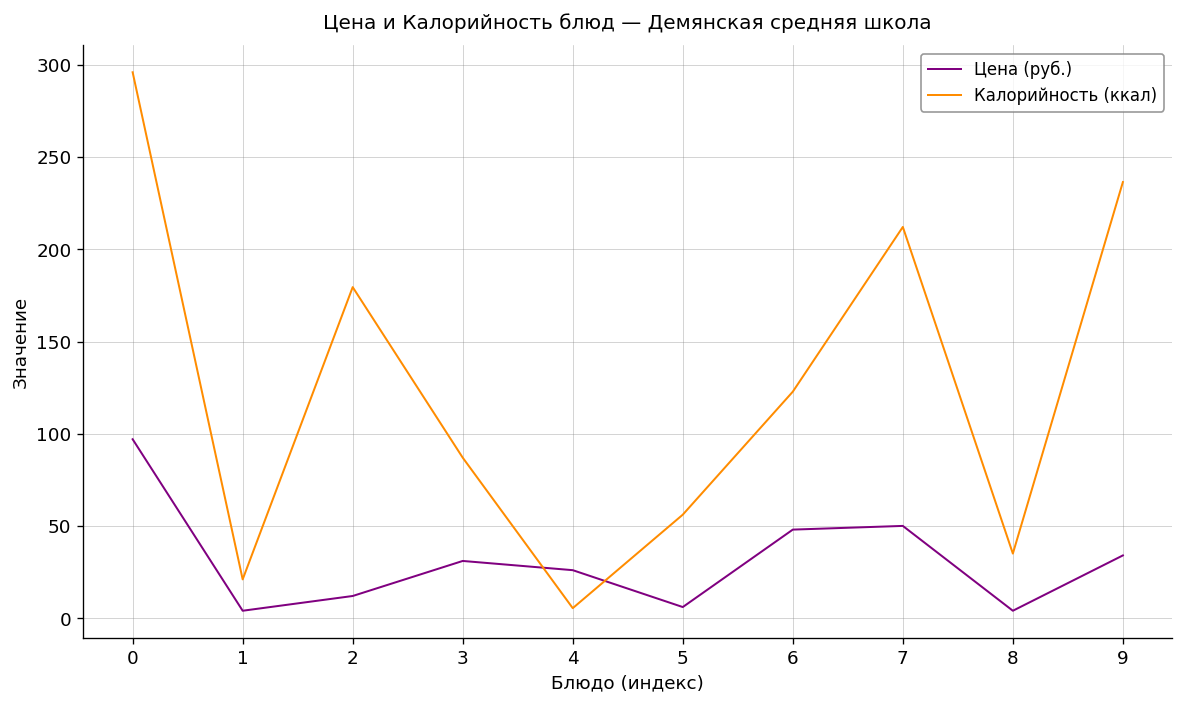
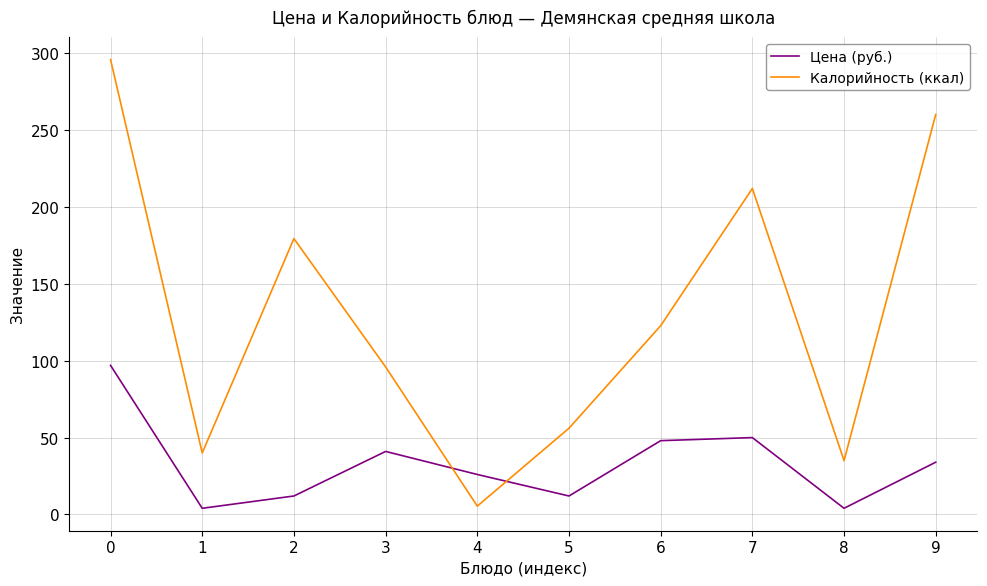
Калорийность (ккал), 1: 21 -> 40
Цена (руб.), 3: 31 -> 41
Калорийность (ккал), 3: 87 -> 96
Цена (руб.), 5: 6 -> 12
Калорийность (ккал), 9: 236 -> 260
